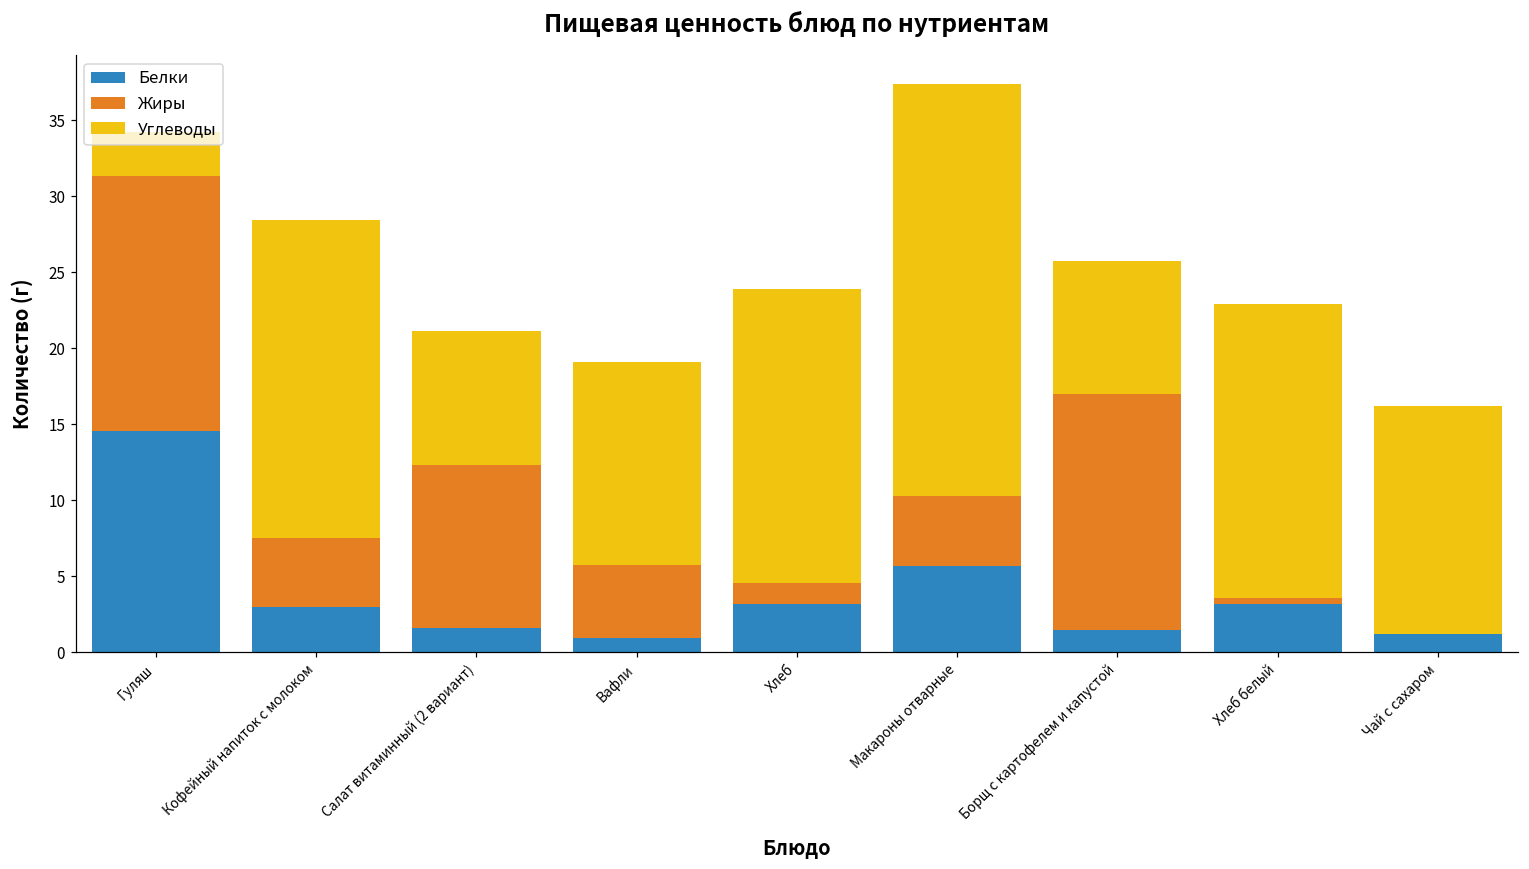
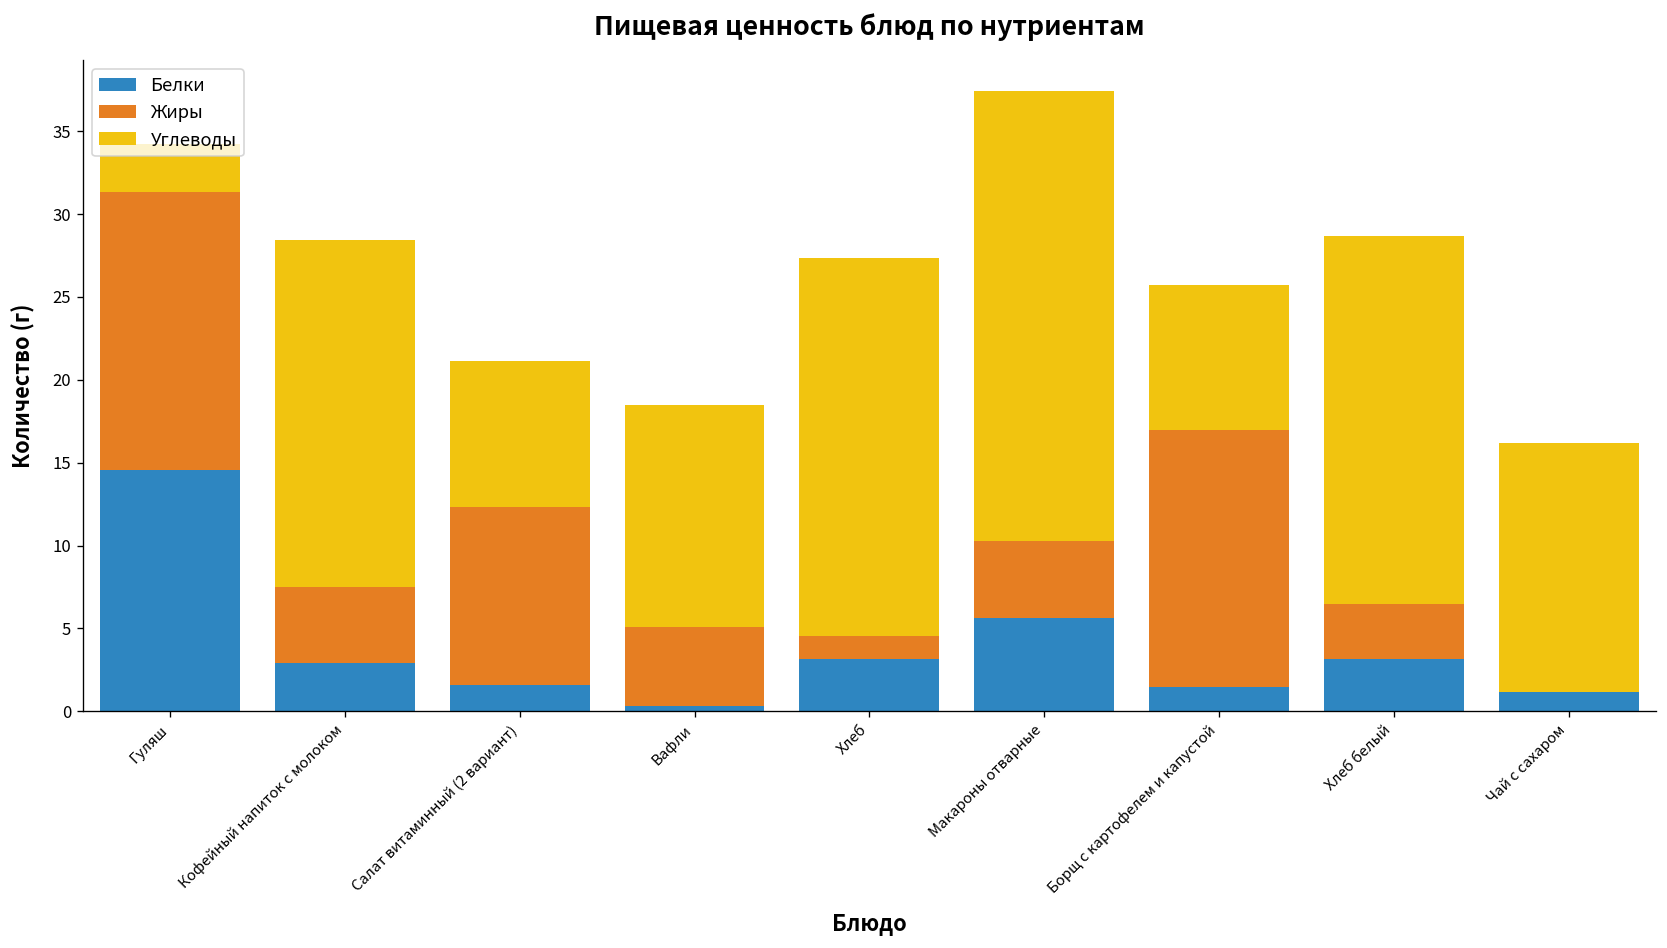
Белки, Вафли: 0.9 -> 0.3
Углеводы, Хлеб: 19.3 -> 22.8
Жиры, Хлеб белый: 0.4 -> 3.3
Углеводы, Хлеб белый: 19.3 -> 22.2
